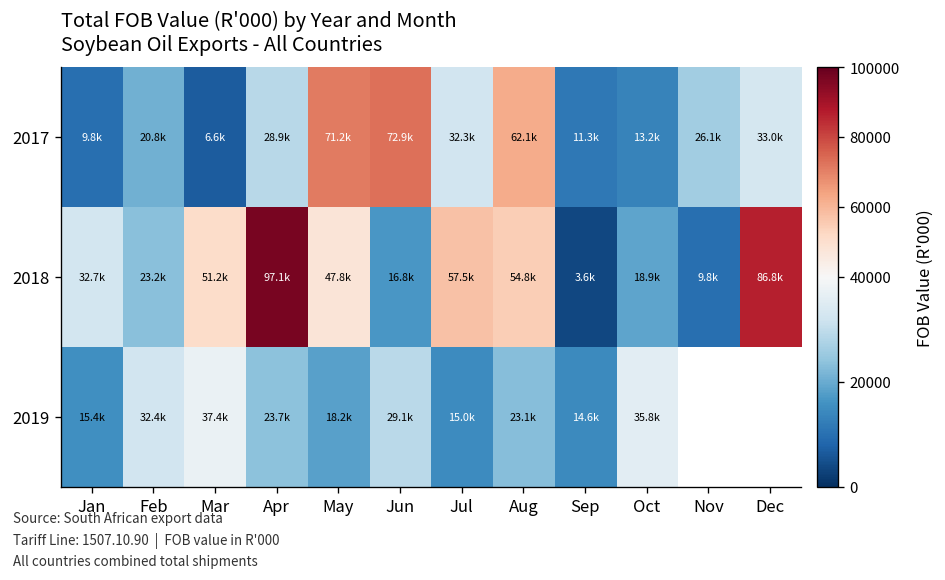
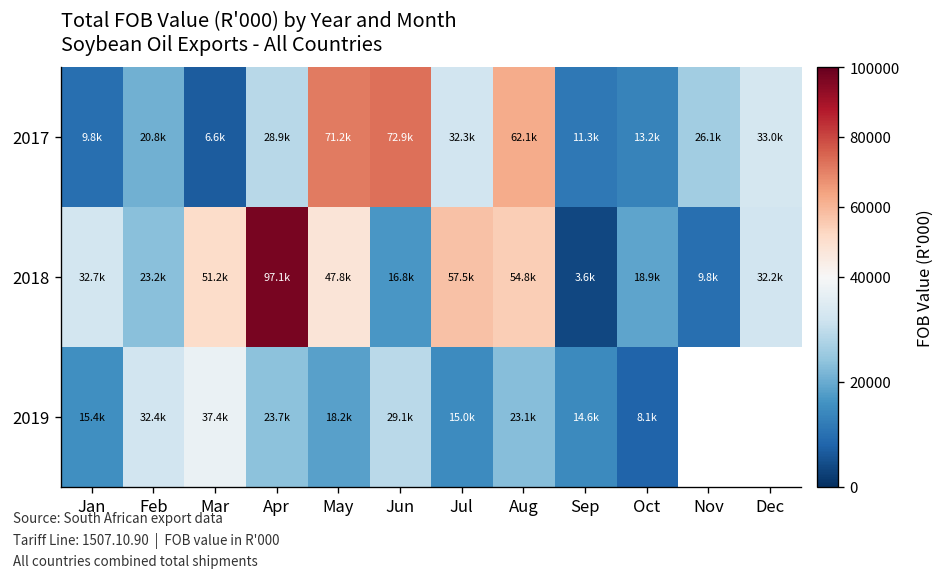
2018, Dec: 86.8k -> 32.2k
2019, Oct: 35.8k -> 8.1k
